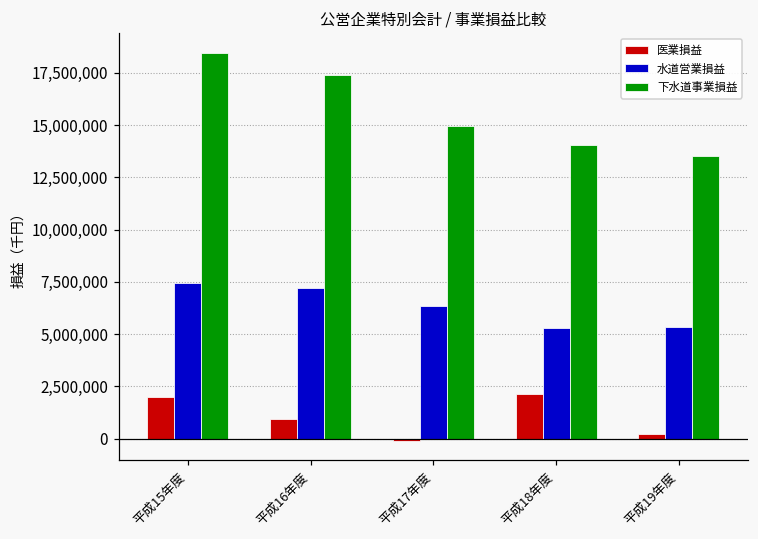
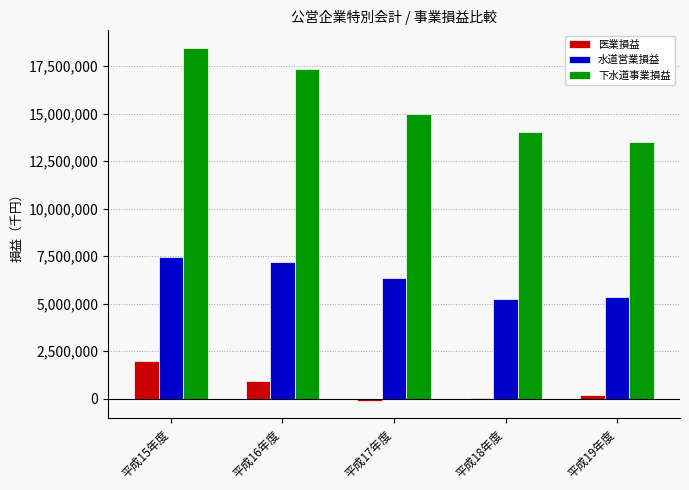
医業損益, 平成18年度: 2,100,000 -> 100,000
